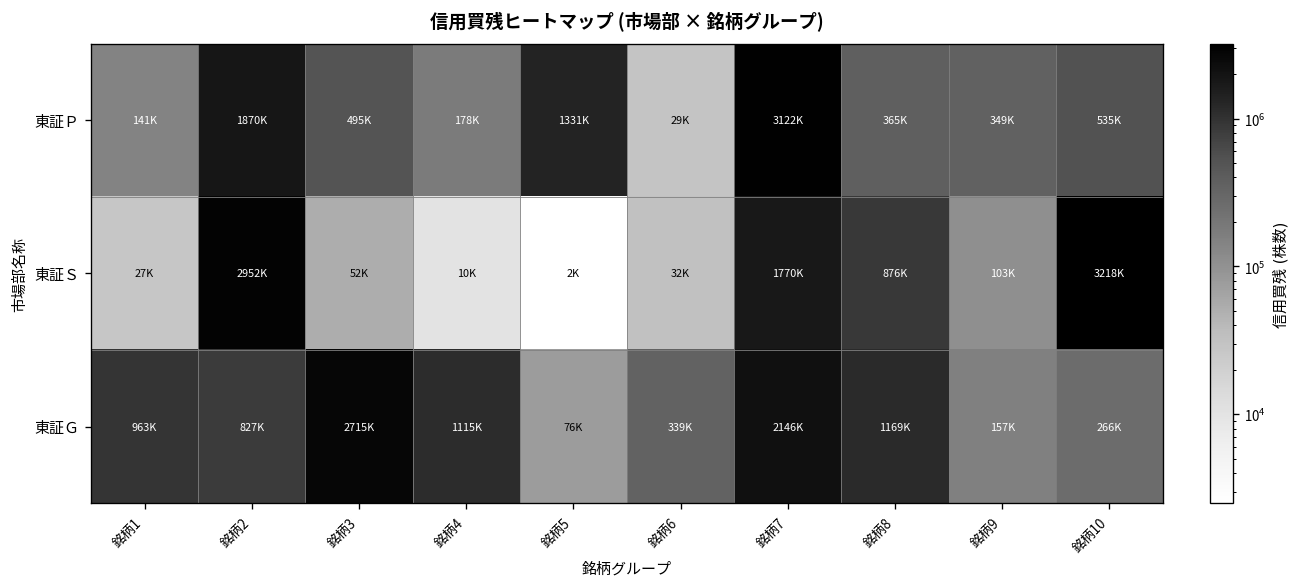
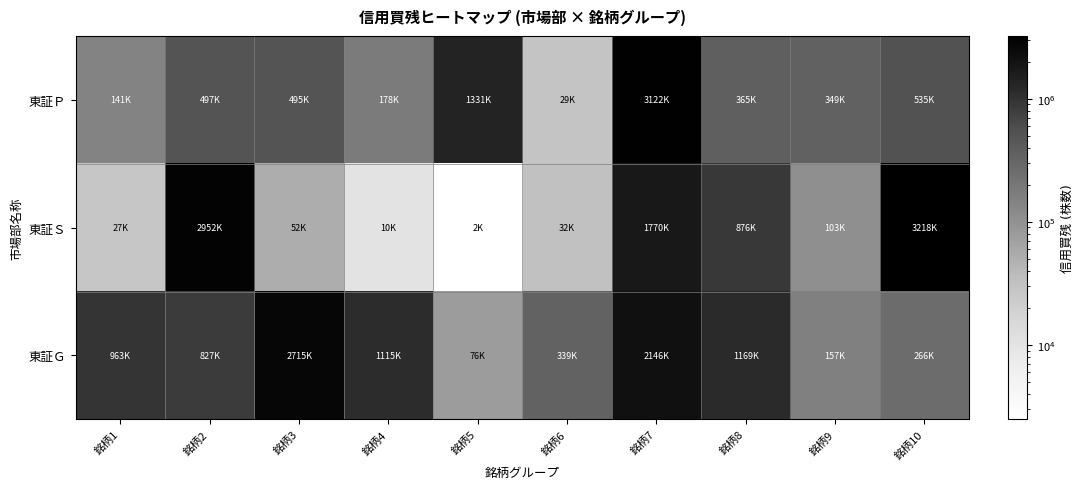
東証Ｐ, 銘柄2: 1870K -> 497K
